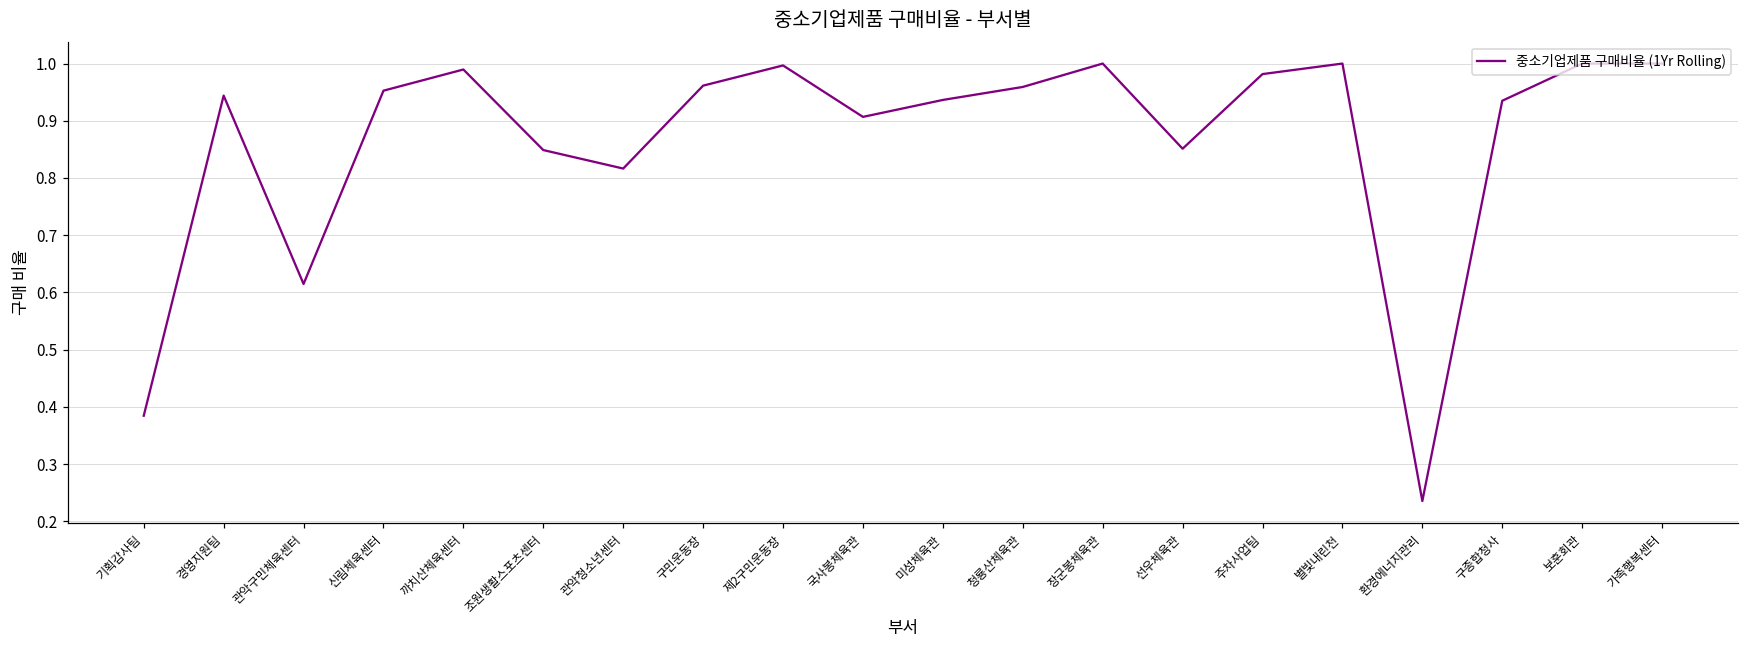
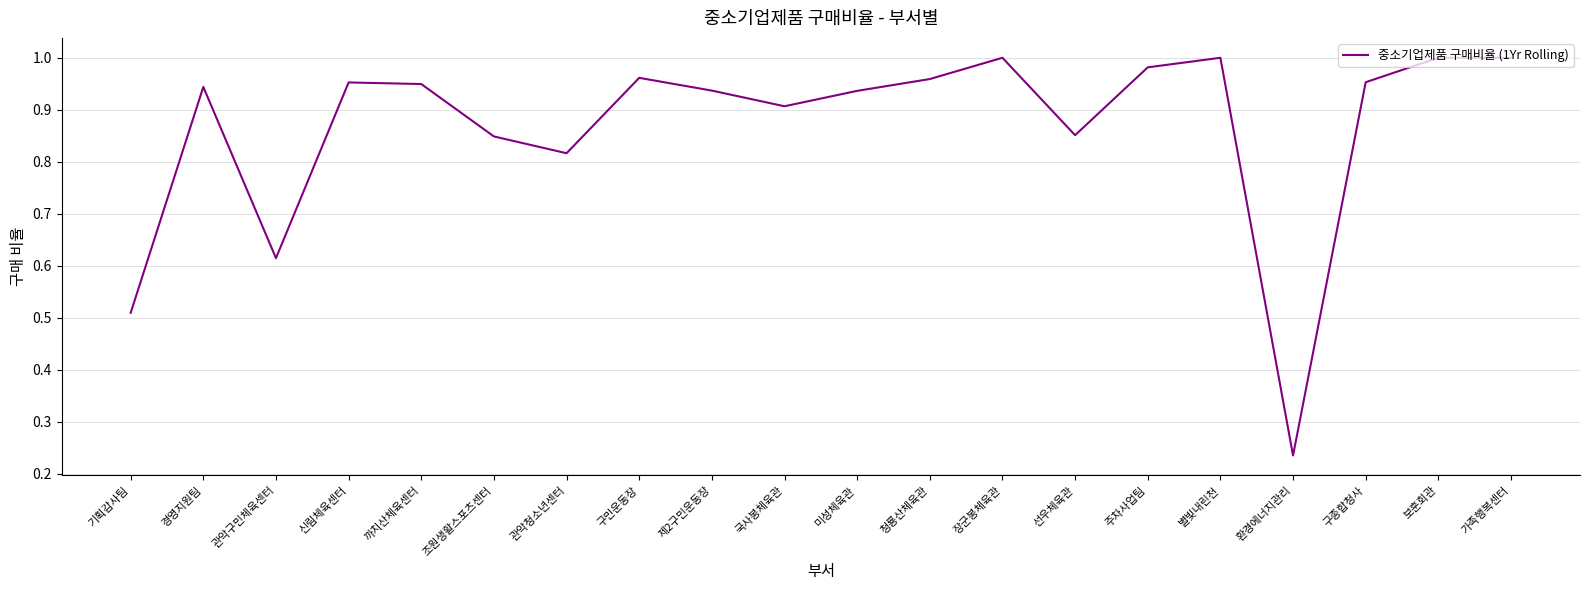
기획감사팀: 0.38 -> 0.51
까치산체육센터: 0.99 -> 0.95
제2구민운동장: 1.00 -> 0.94
구종합청사: 0.94 -> 0.95
